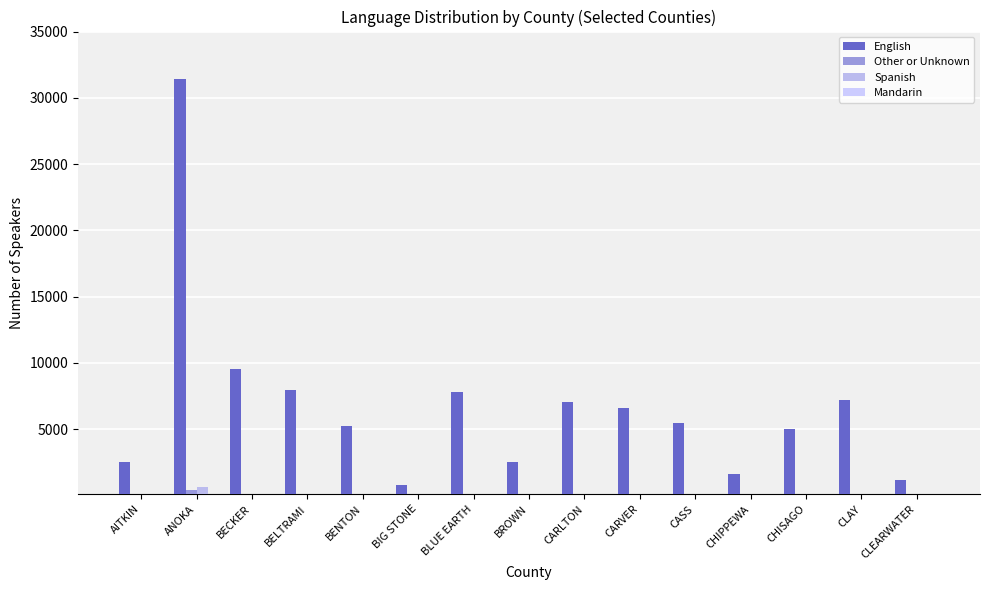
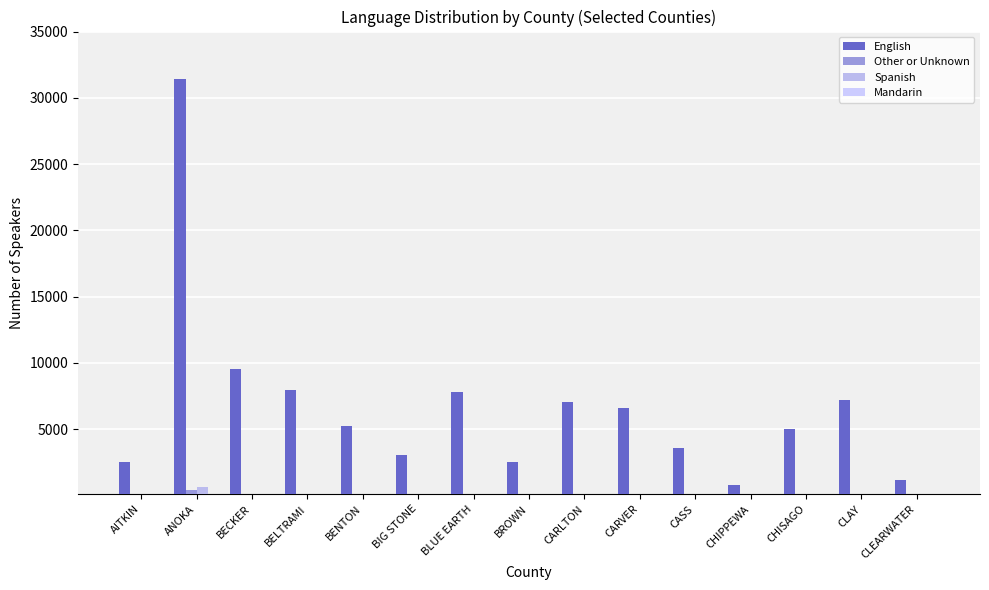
English, BIG STONE: 800 -> 3000
English, CASS: 5400 -> 3600
English, CHIPPEWA: 1600 -> 800
